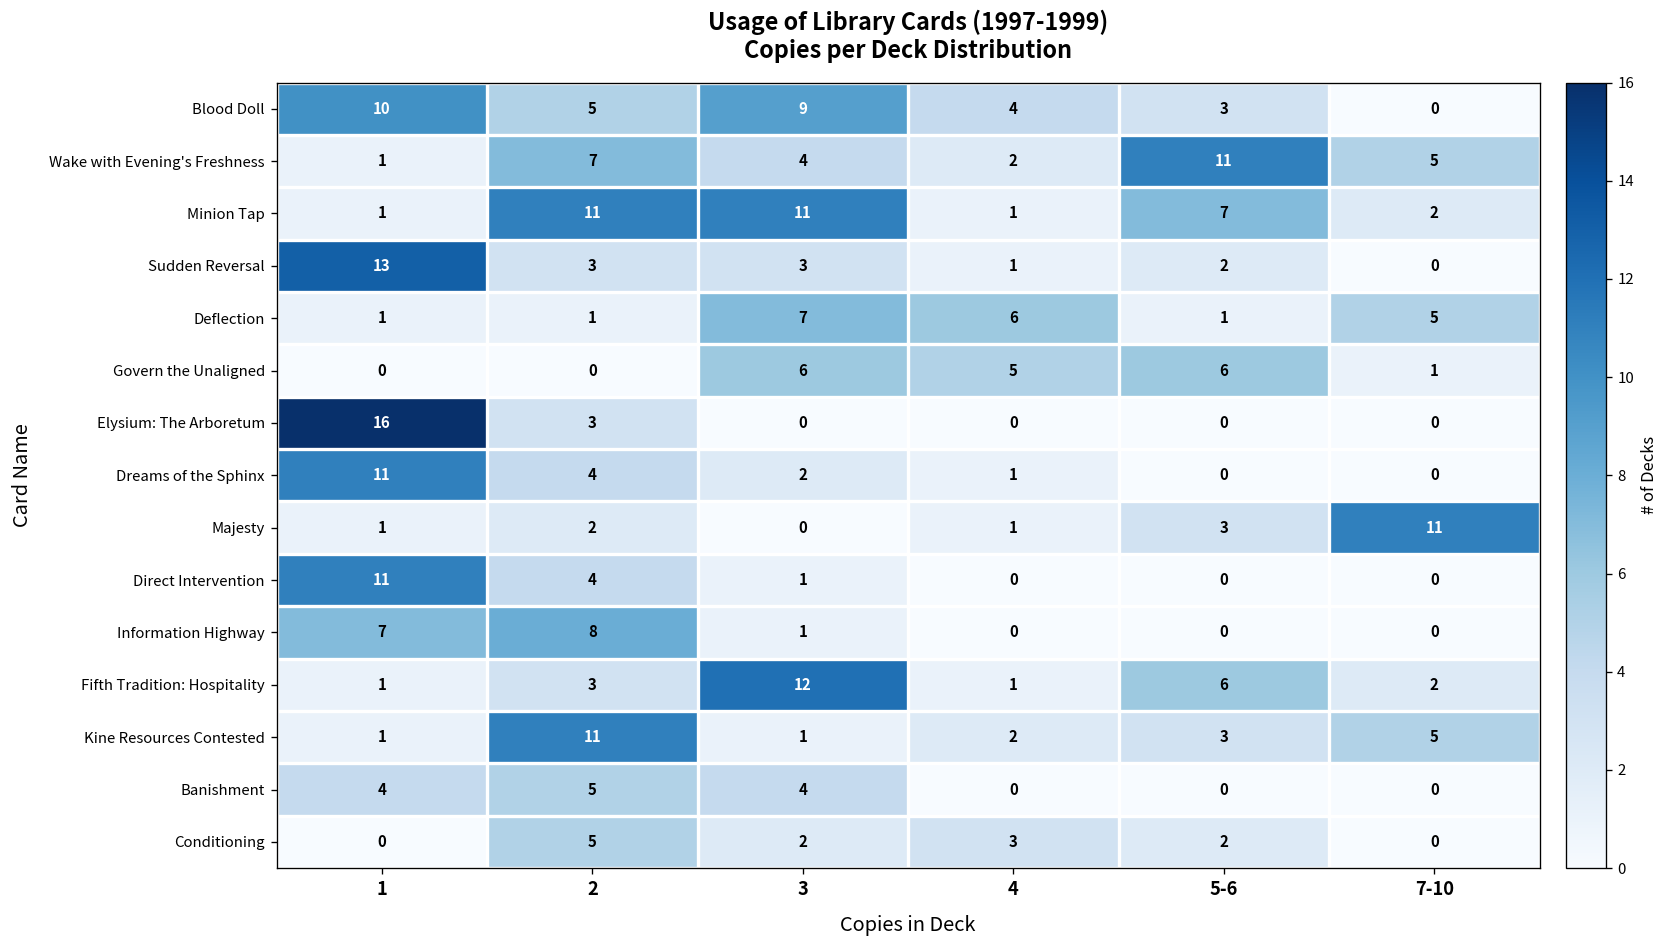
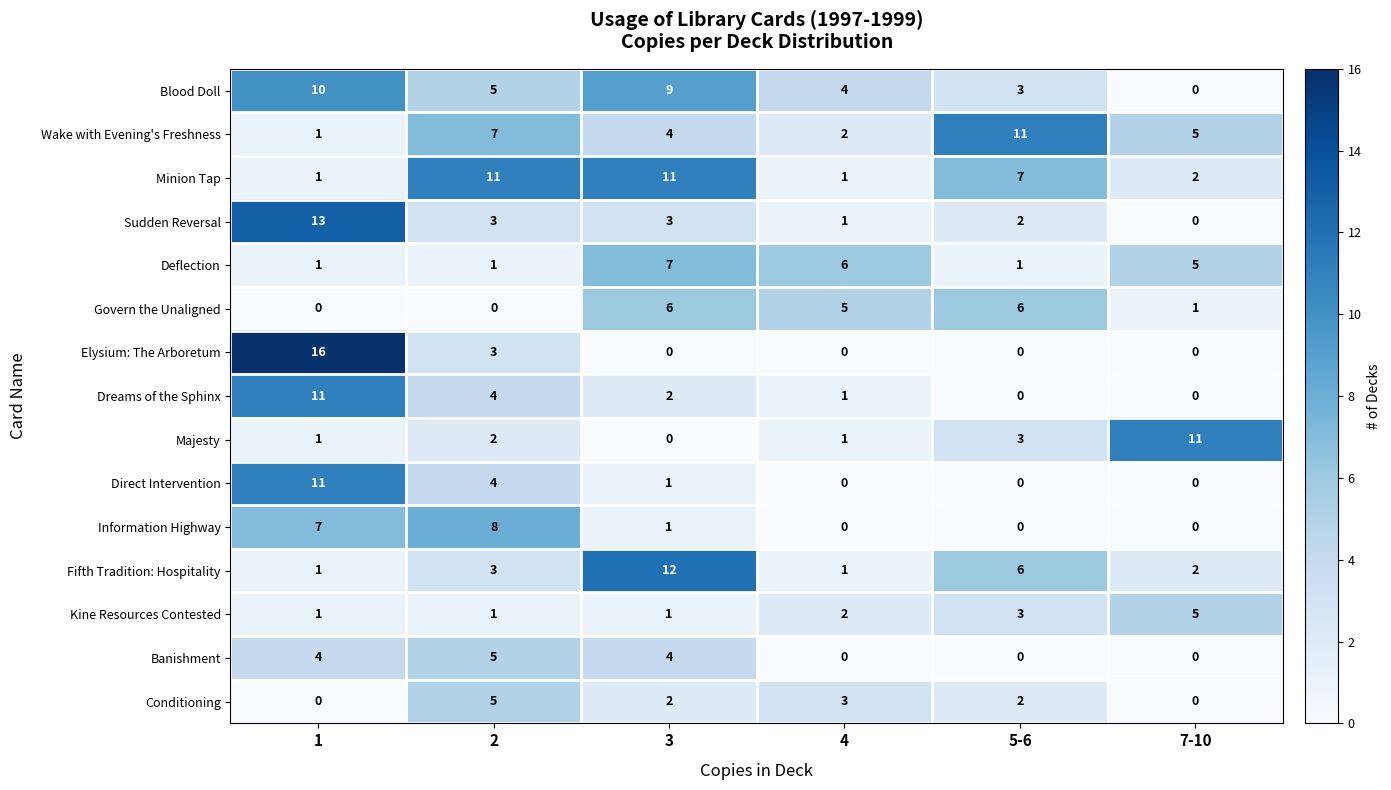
Kine Resources Contested, 2: 11 -> 1
